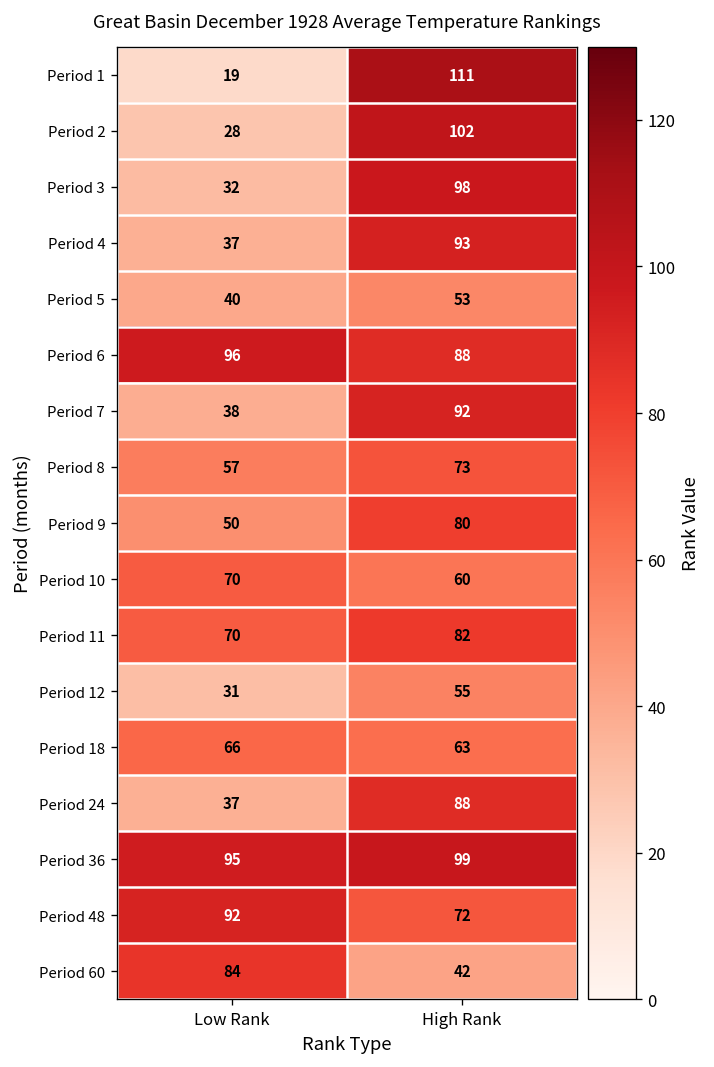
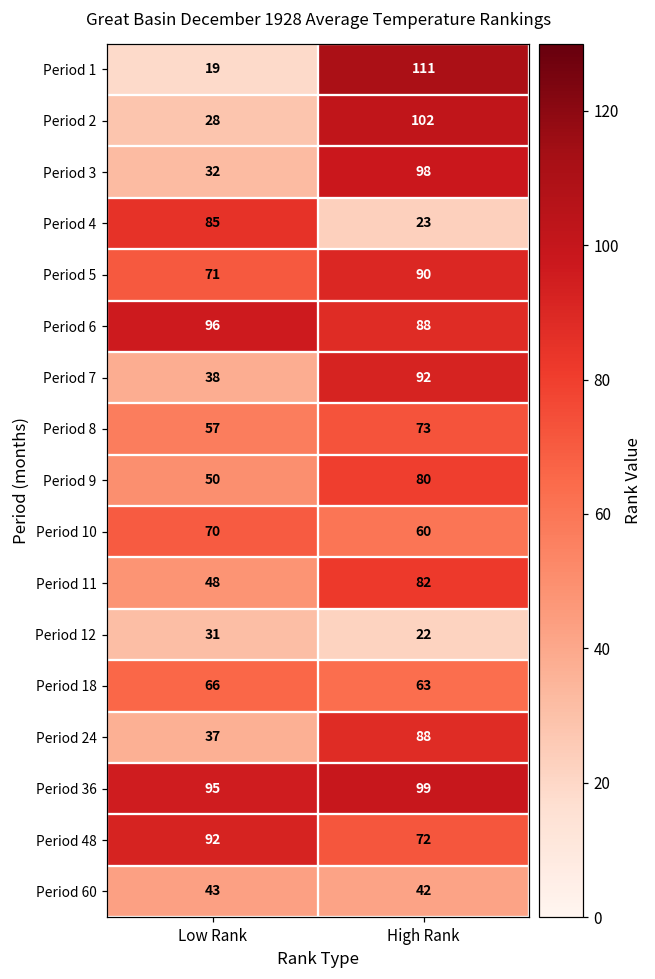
Period 4, Low Rank: 37 -> 85
Period 4, High Rank: 93 -> 23
Period 5, Low Rank: 40 -> 71
Period 5, High Rank: 53 -> 90
Period 11, Low Rank: 70 -> 48
Period 12, High Rank: 55 -> 22
Period 60, Low Rank: 84 -> 43
